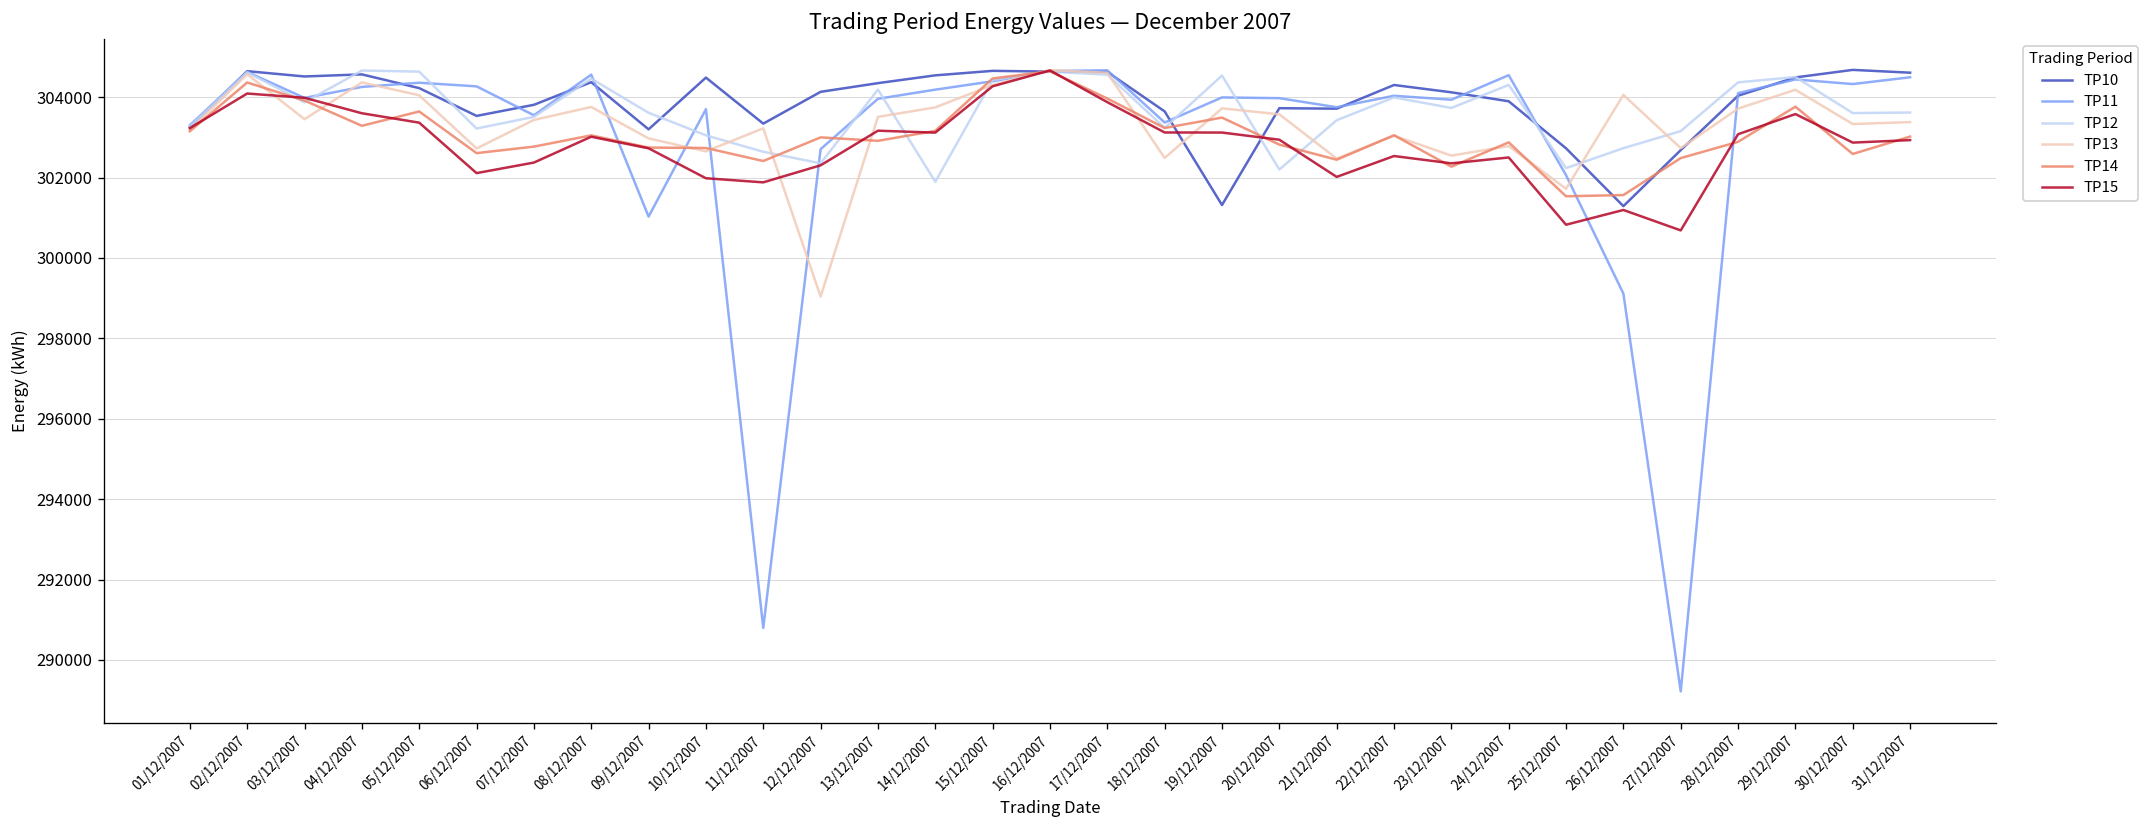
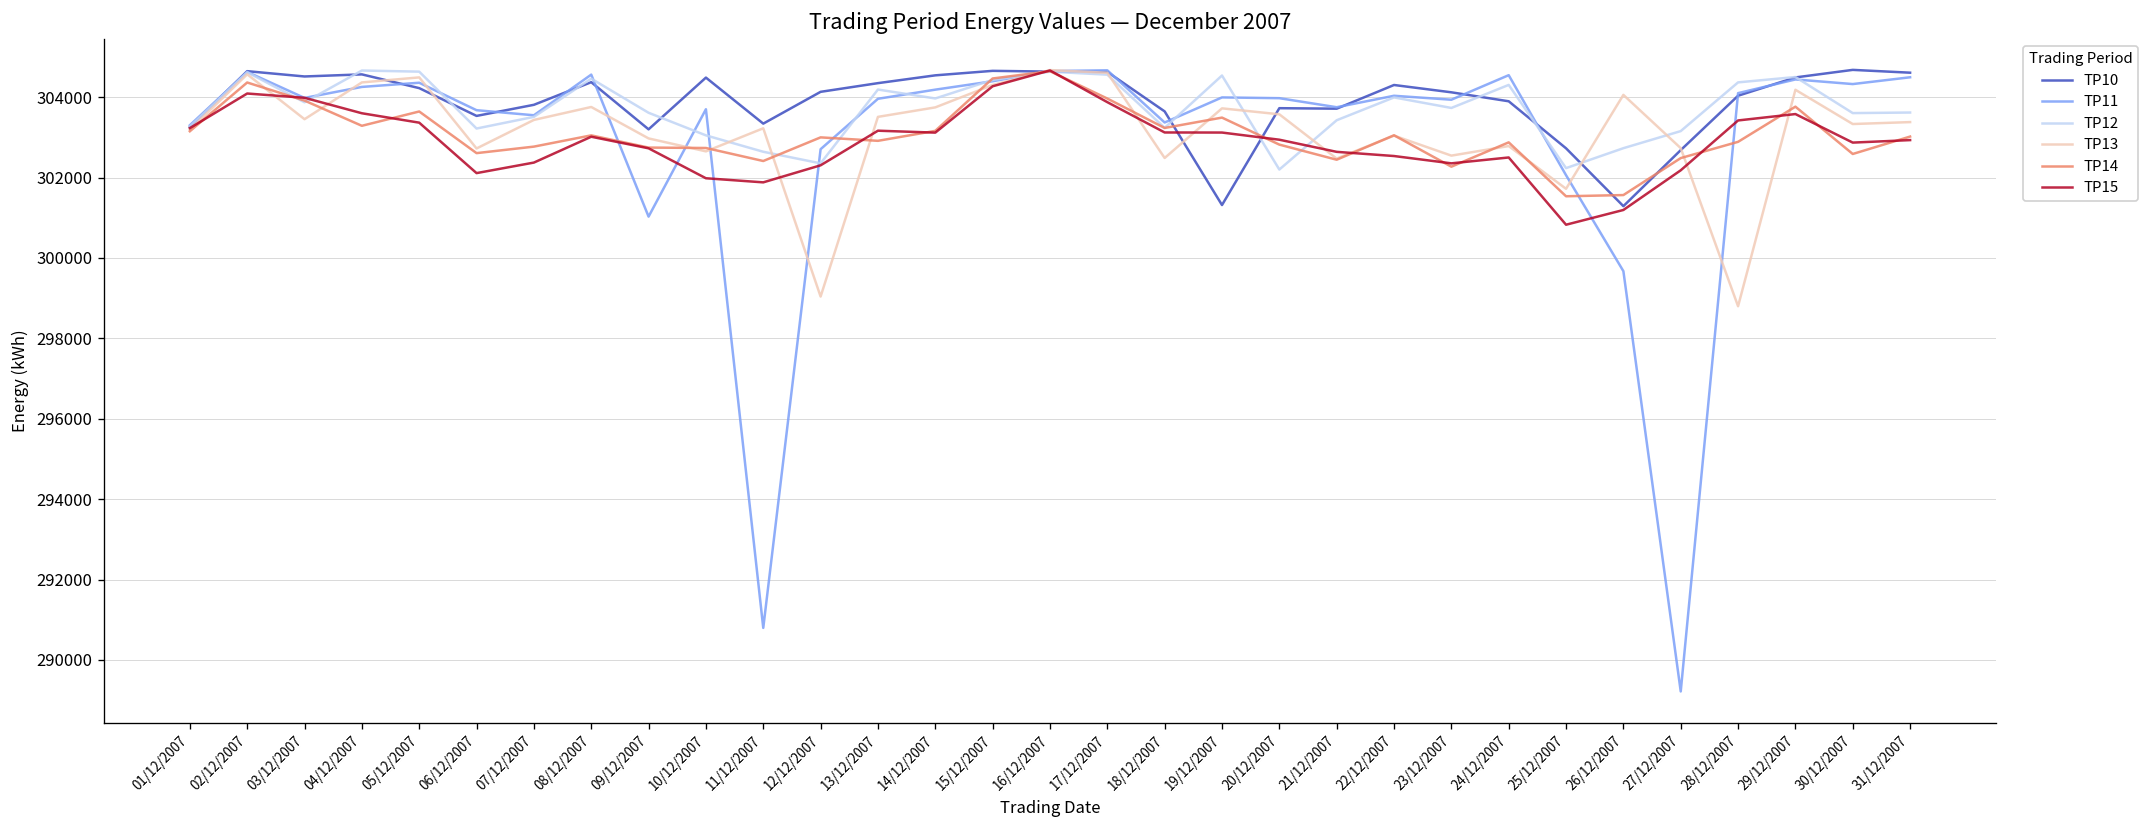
TP13, 05/12/2007: 304000 -> 304500
TP11, 06/12/2007: 304300 -> 303700
TP12, 14/12/2007: 301900 -> 304000
TP15, 21/12/2007: 302000 -> 302600
TP11, 26/12/2007: 299100 -> 299700
TP15, 27/12/2007: 300700 -> 302200
TP13, 28/12/2007: 303700 -> 298800
TP15, 28/12/2007: 303100 -> 303400
